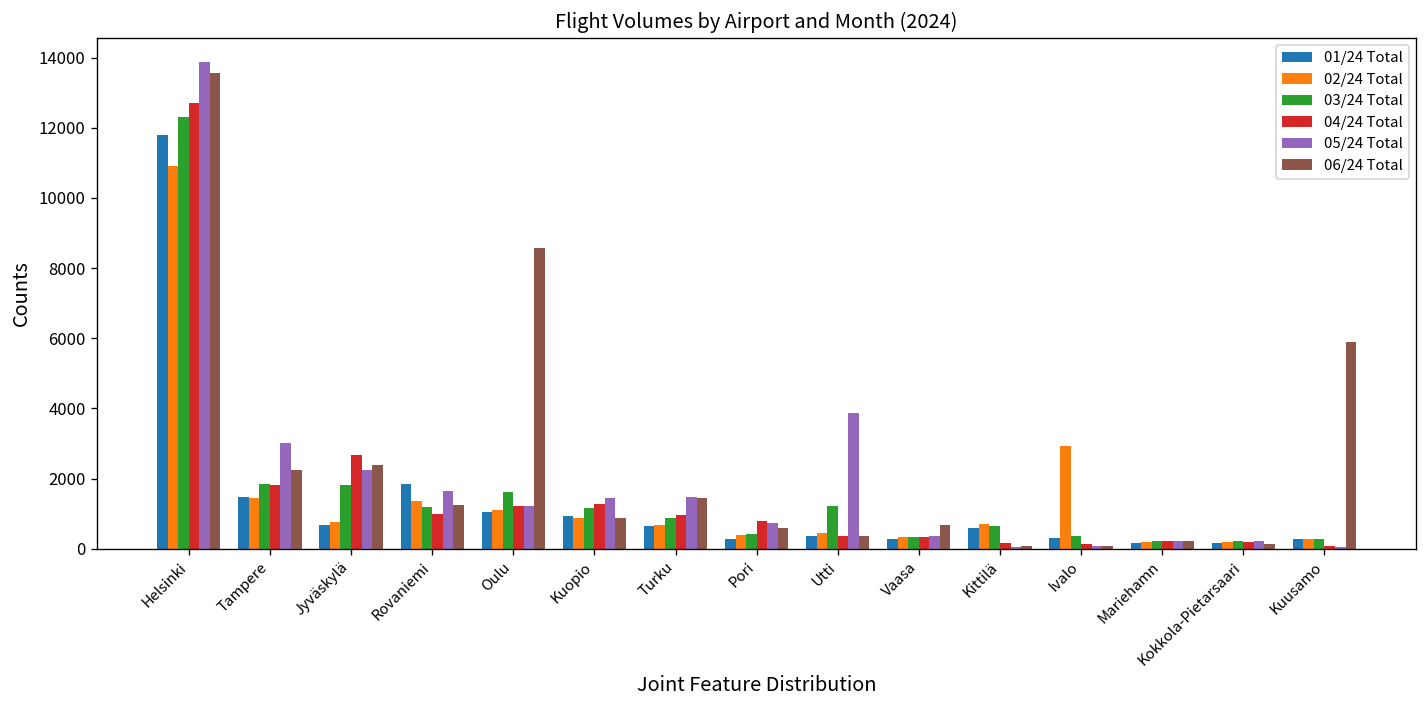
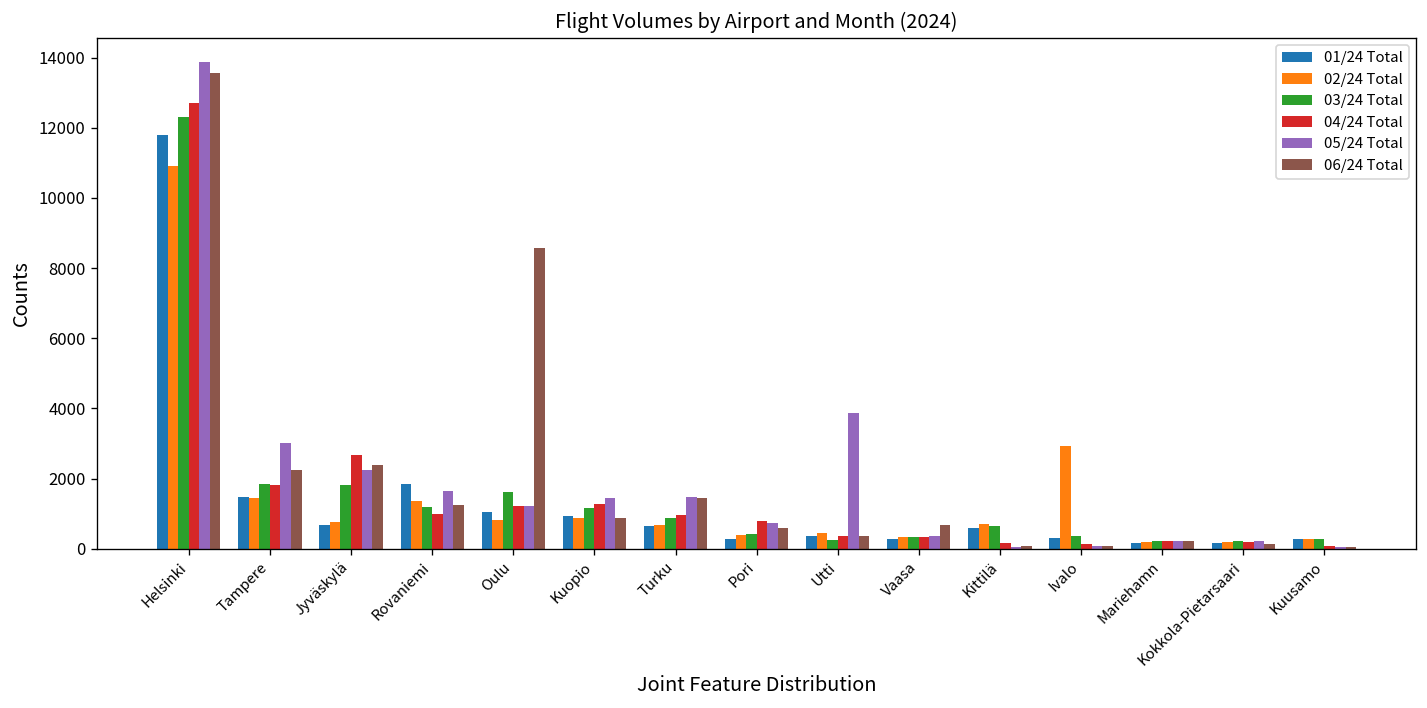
02/24 Total, Oulu: 1100 -> 800
03/24 Total, Utti: 1200 -> 300
06/24 Total, Kuusamo: 5900 -> 100
